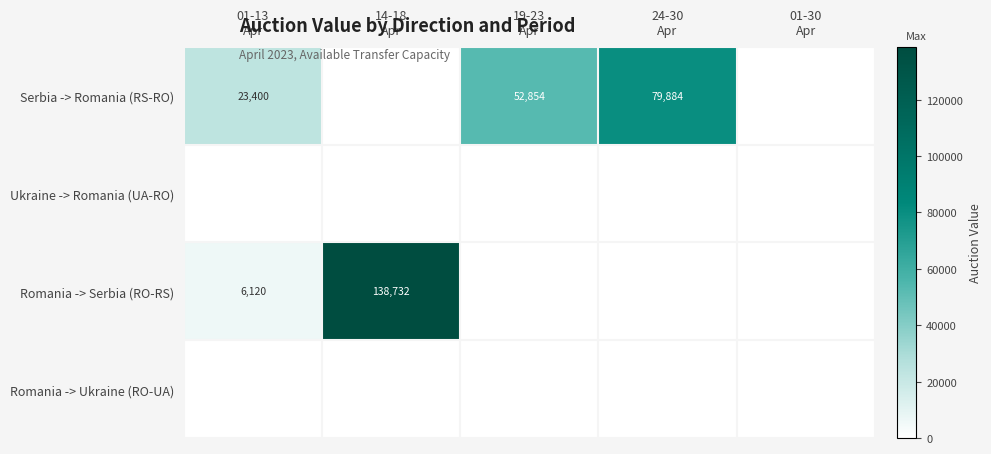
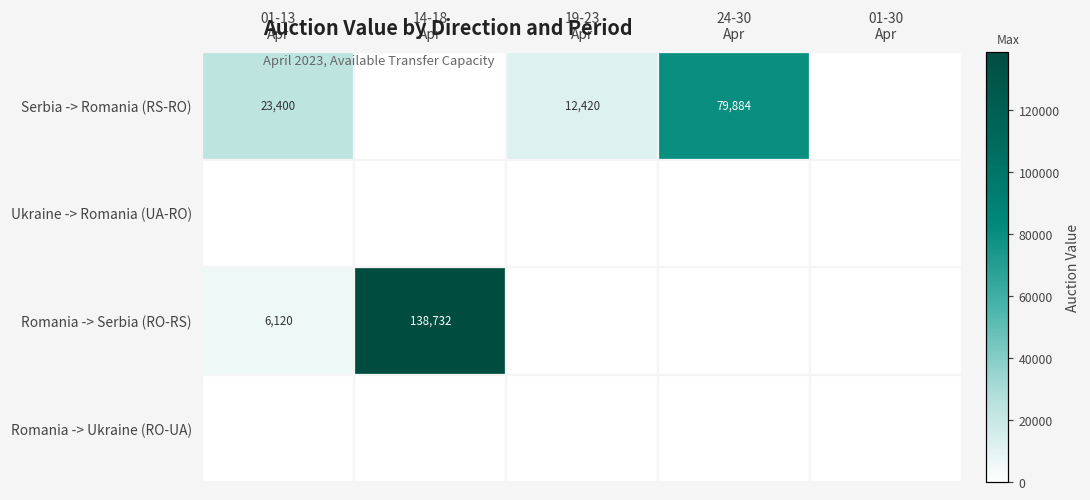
Serbia -> Romania (RS-RO), 19-23 Apr: 52,854 -> 12,420
